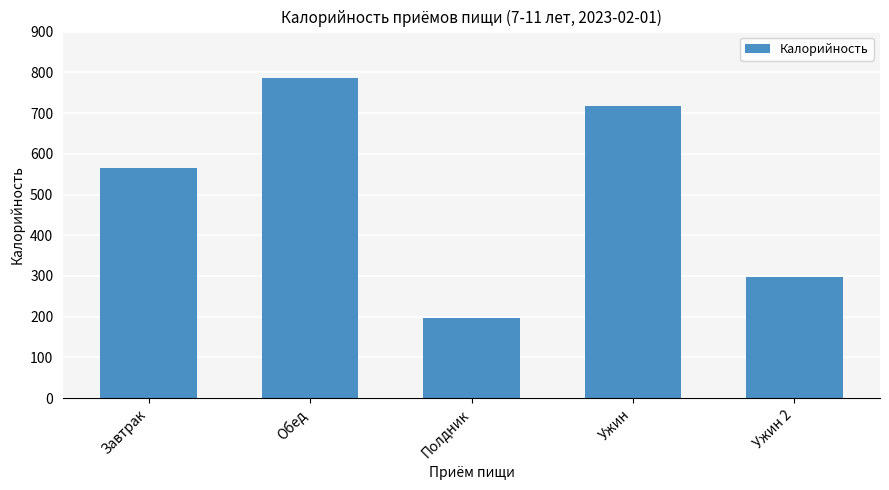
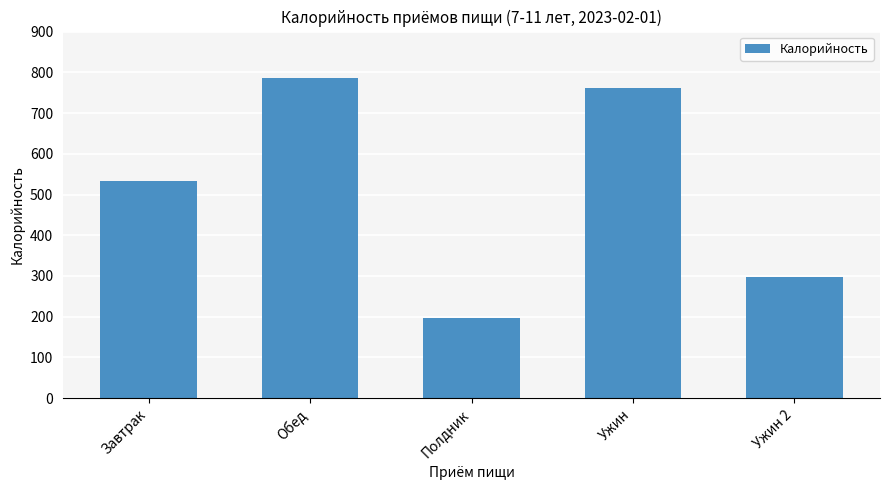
Завтрак: 570 -> 530
Ужин: 720 -> 760
